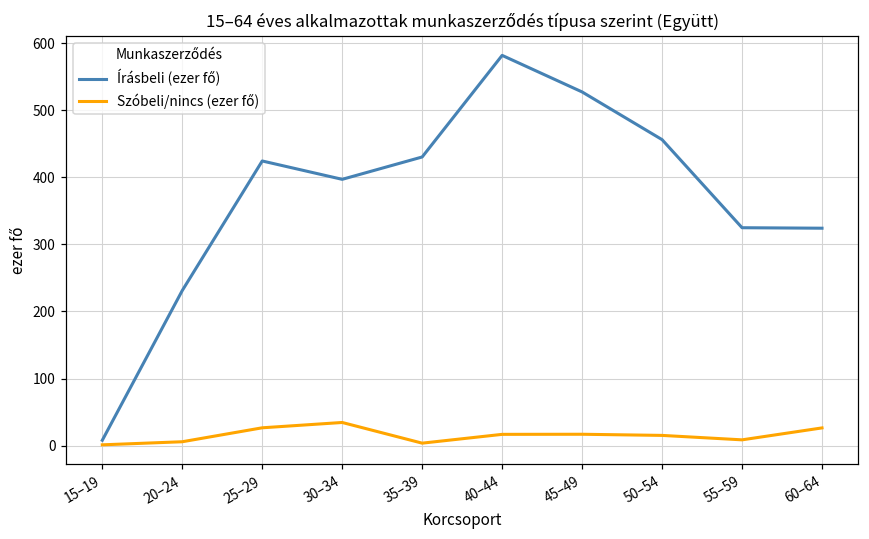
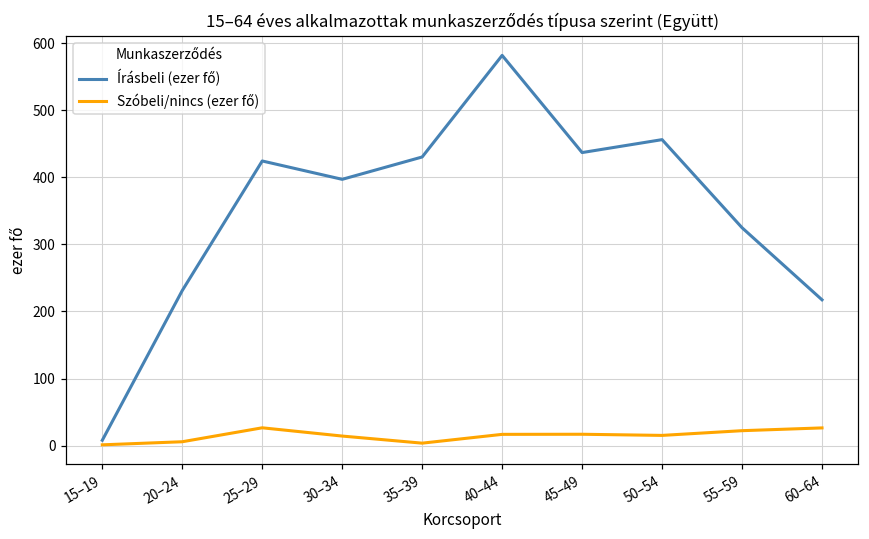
Szóbeli/nincs (ezer fő), 30–34: 30 -> 10
Írásbeli (ezer fő), 45–49: 530 -> 440
Szóbeli/nincs (ezer fő), 55–59: 10 -> 20
Írásbeli (ezer fő), 60–64: 320 -> 220
